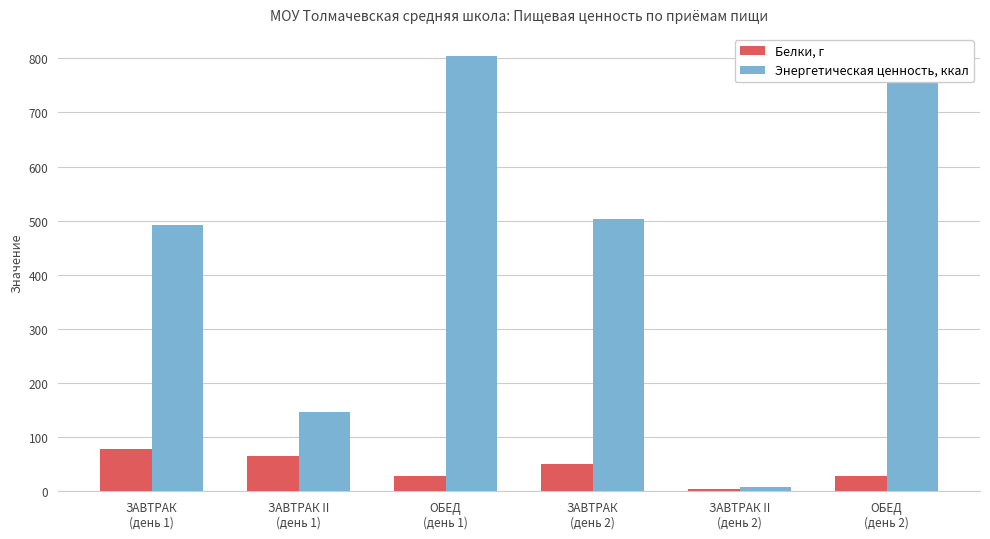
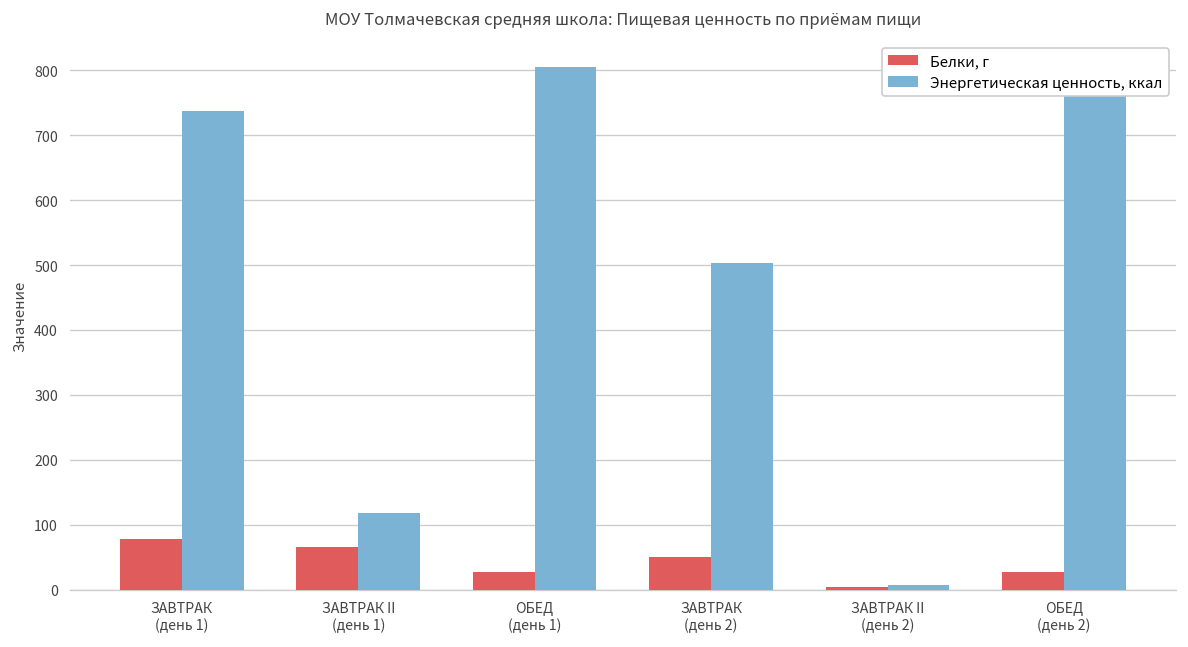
Энергетическая ценность, ккал, ЗАВТРАК (день 1): 490 -> 740
Энергетическая ценность, ккал, ЗАВТРАК II (день 1): 150 -> 120
